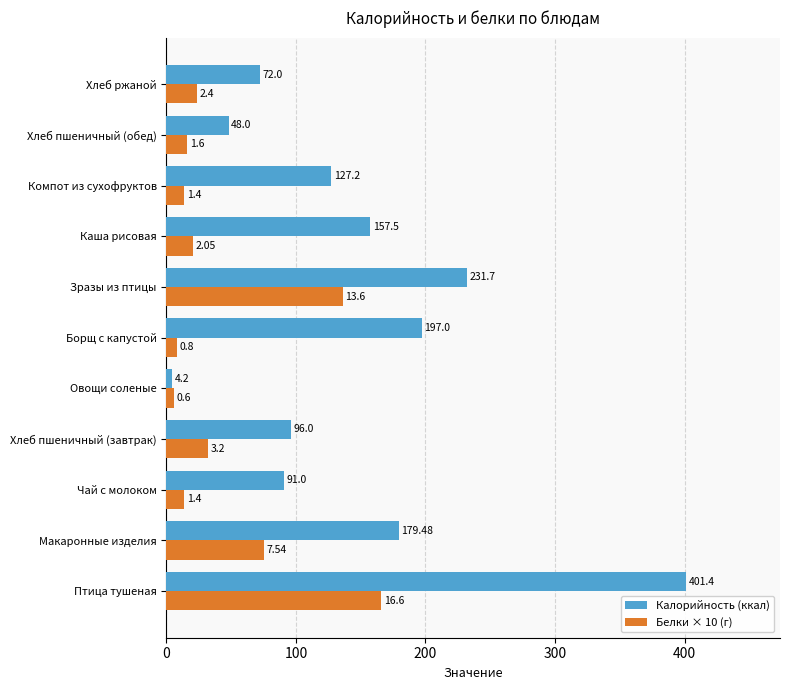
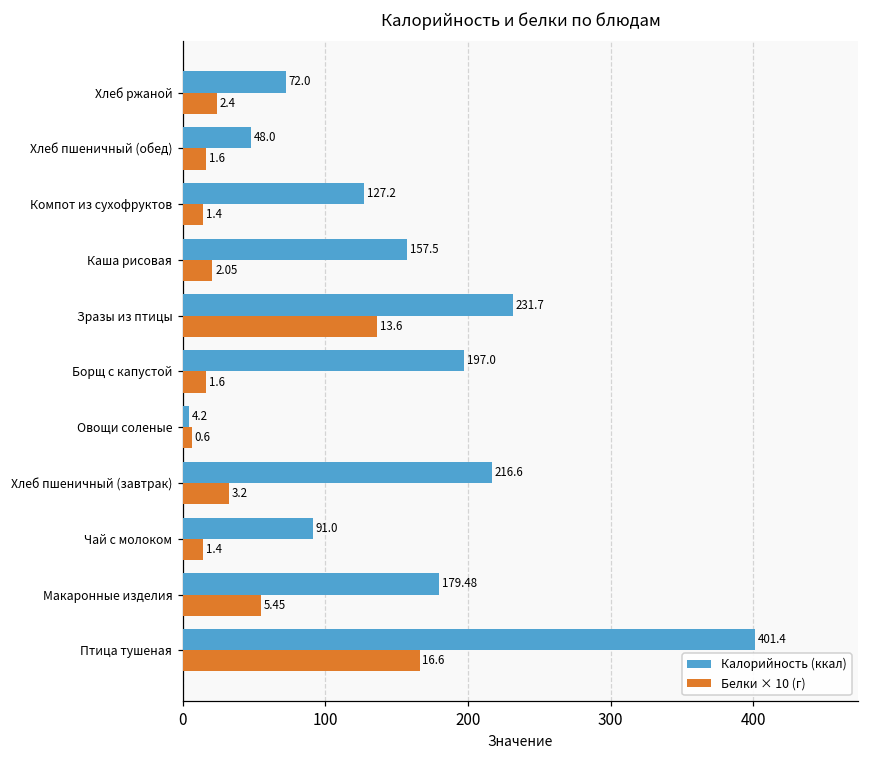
Белки × 10 (г), Борщ с капустой: 0.8 -> 1.6
Калорийность (ккал), Хлеб пшеничный (завтрак): 96.0 -> 216.6
Белки × 10 (г), Макаронные изделия: 7.54 -> 5.45
